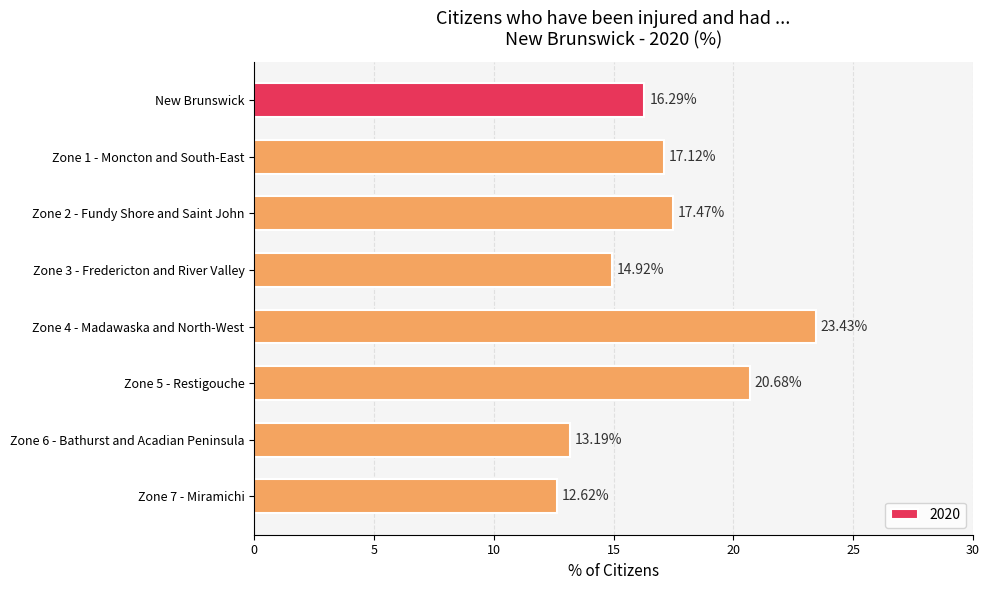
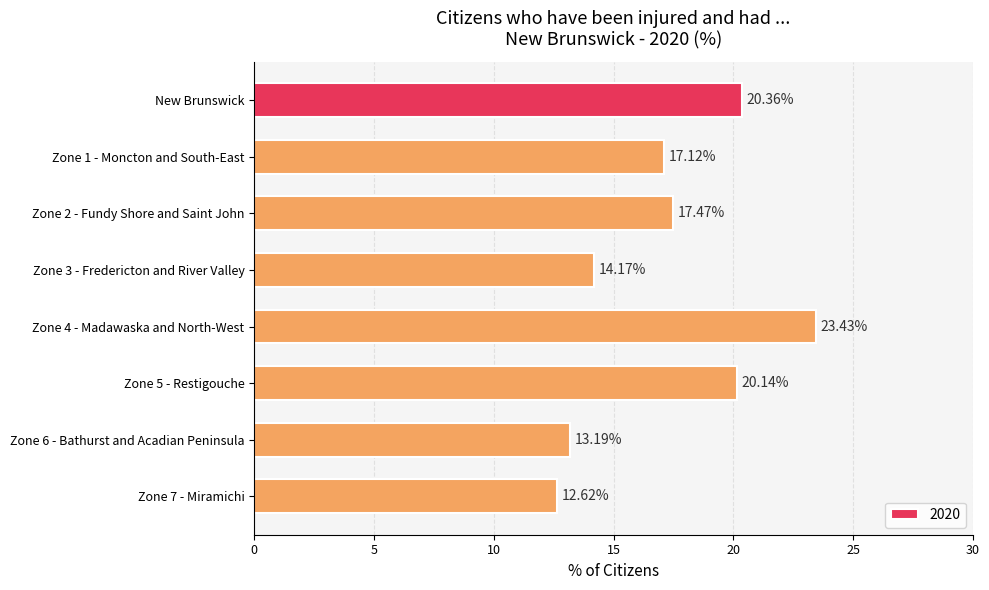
New Brunswick: 16.29% -> 20.36%
Zone 3 - Fredericton and River Valley: 14.92% -> 14.17%
Zone 5 - Restigouche: 20.68% -> 20.14%
